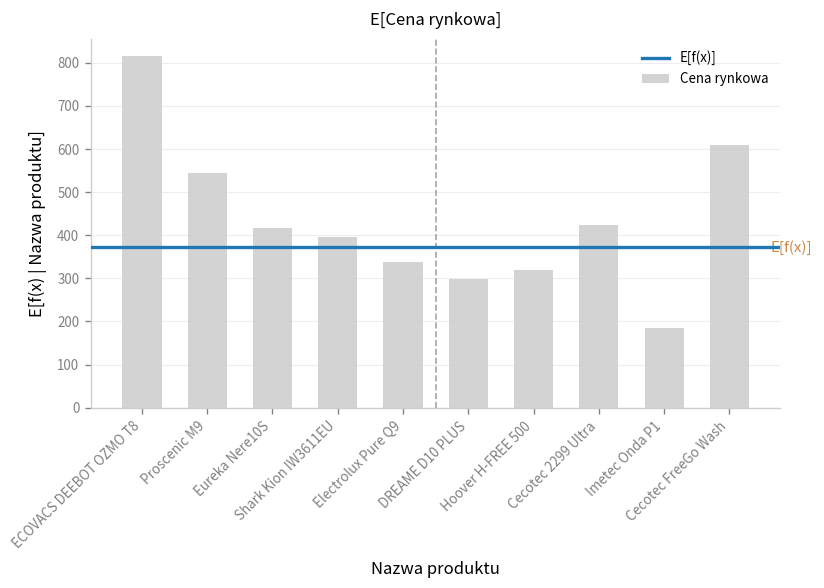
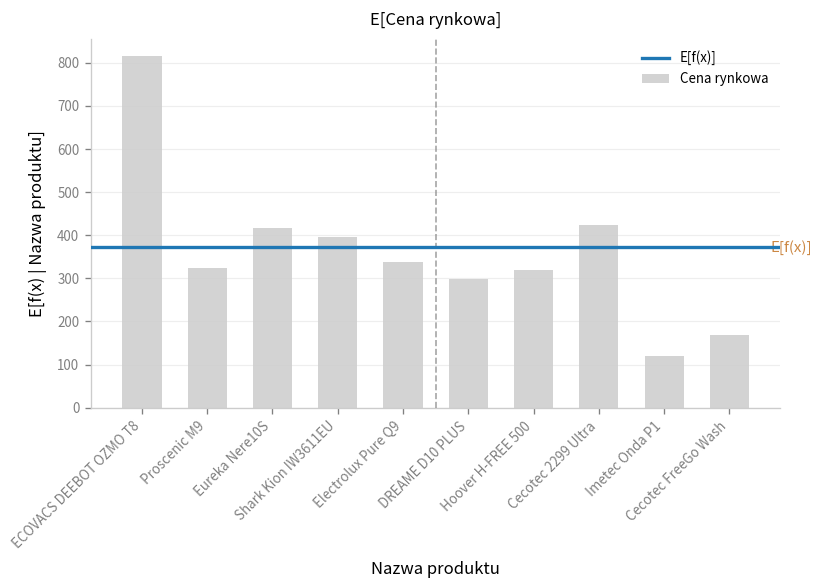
Proscenic M9: 540 -> 320
Imetec Onda P1: 190 -> 120
Cecotec FreeGo Wash: 610 -> 170
